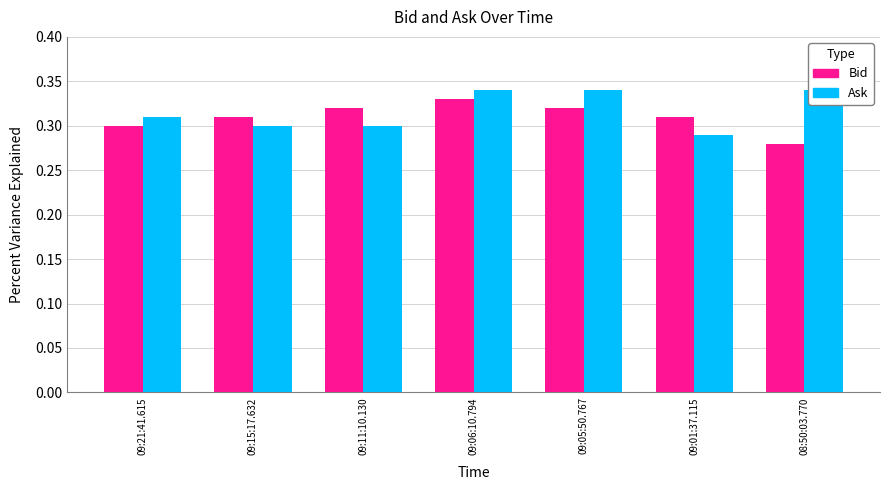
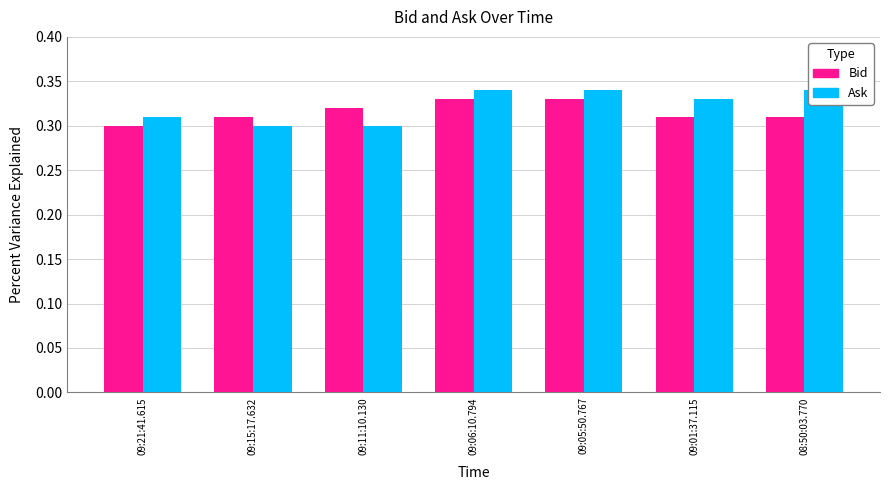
Bid, 09:05:50.767: 0.32 -> 0.33
Ask, 09:01:37.115: 0.29 -> 0.33
Bid, 08:50:03.770: 0.28 -> 0.31
